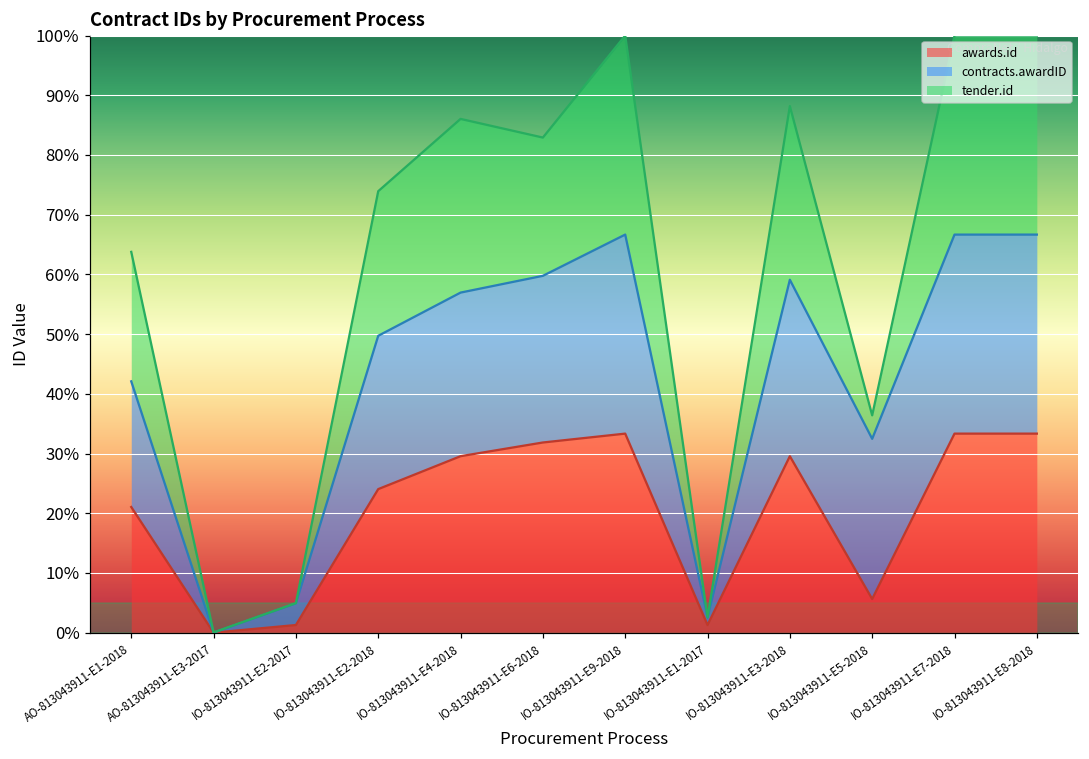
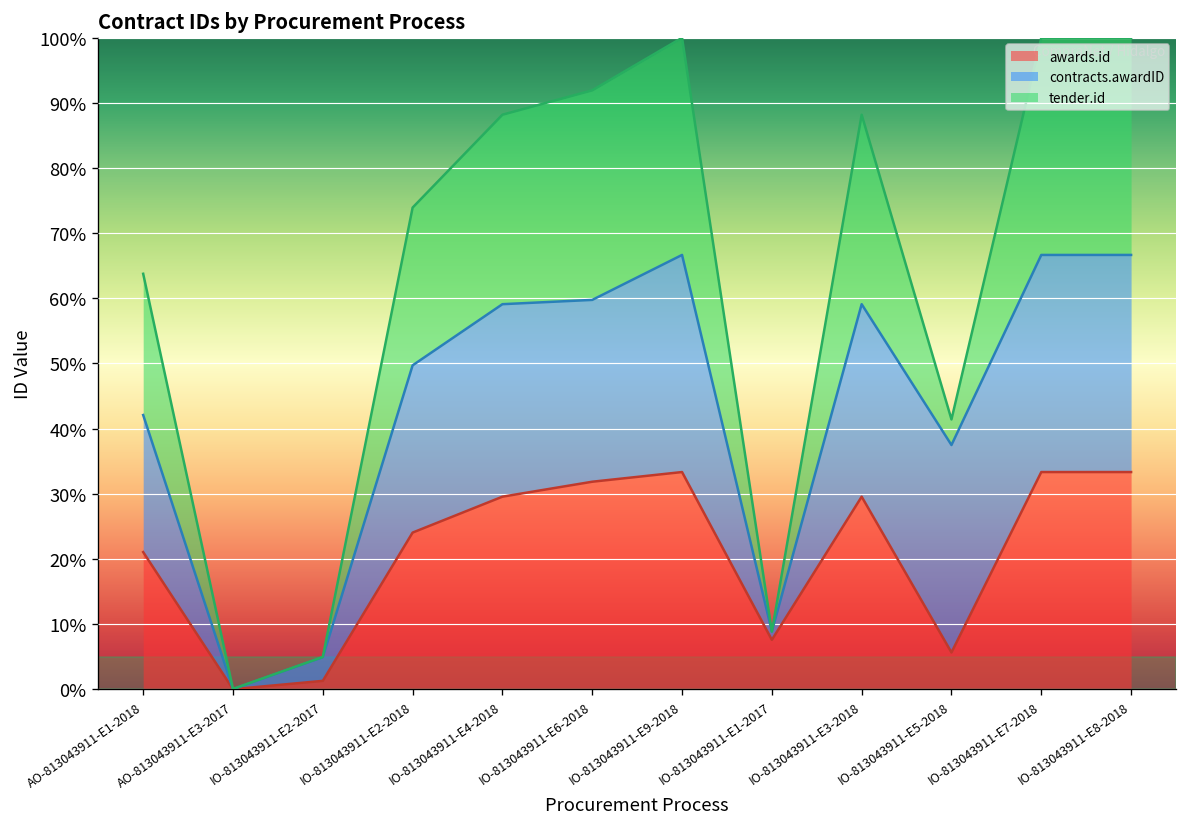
contracts.awardID, IO-813043911-E4-2018: 27% -> 30%
tender.id, IO-813043911-E6-2018: 23% -> 32%
awards.id, IO-813043911-E1-2017: 1% -> 8%
contracts.awardID, IO-813043911-E5-2018: 27% -> 32%
